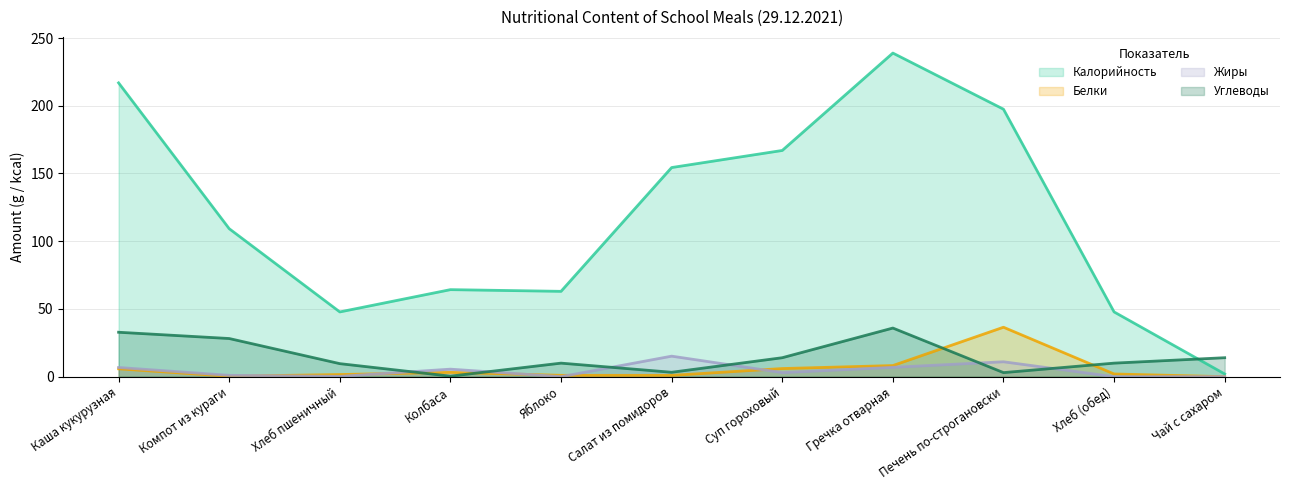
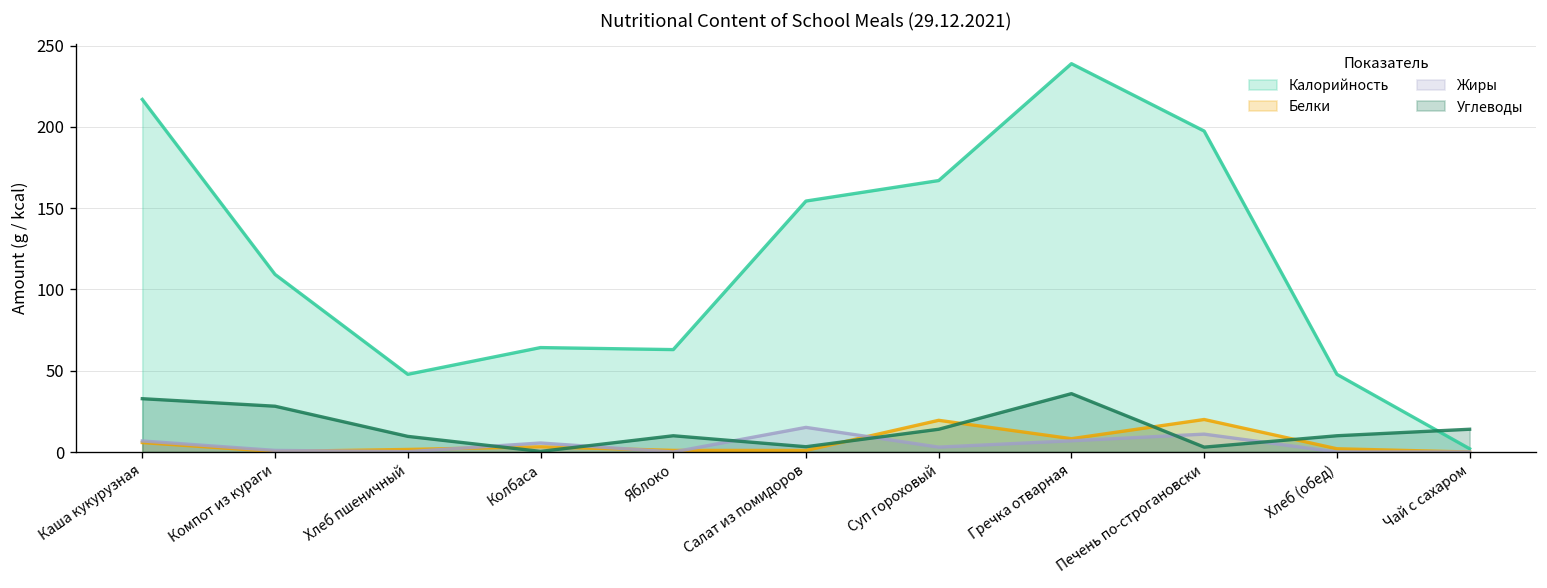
Белки, Суп гороховый: 6 -> 20
Белки, Печень по-строгановски: 37 -> 20
